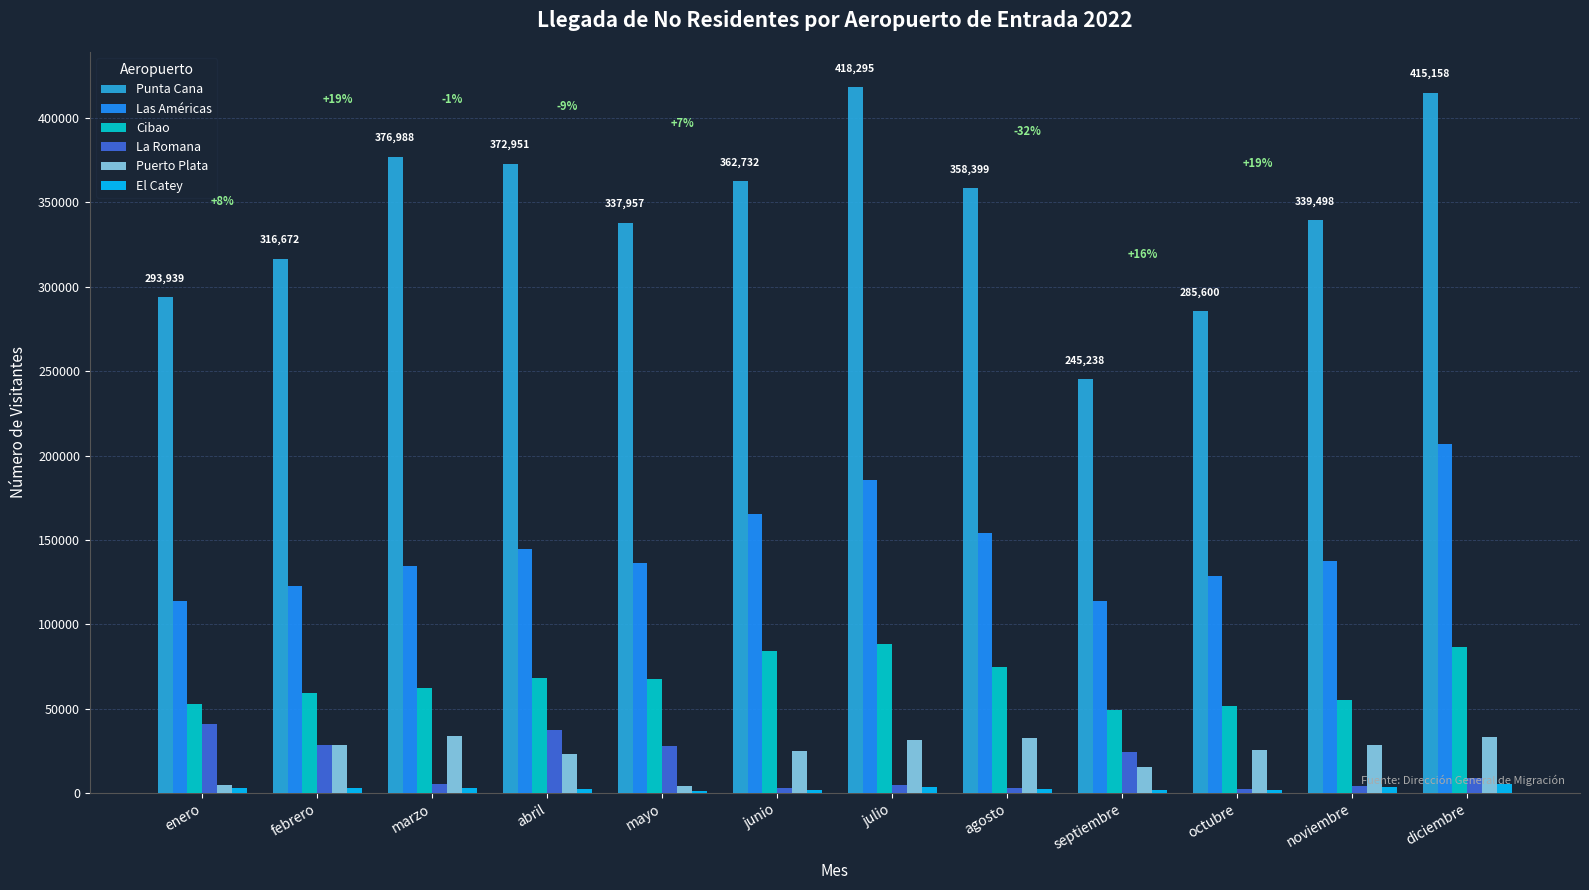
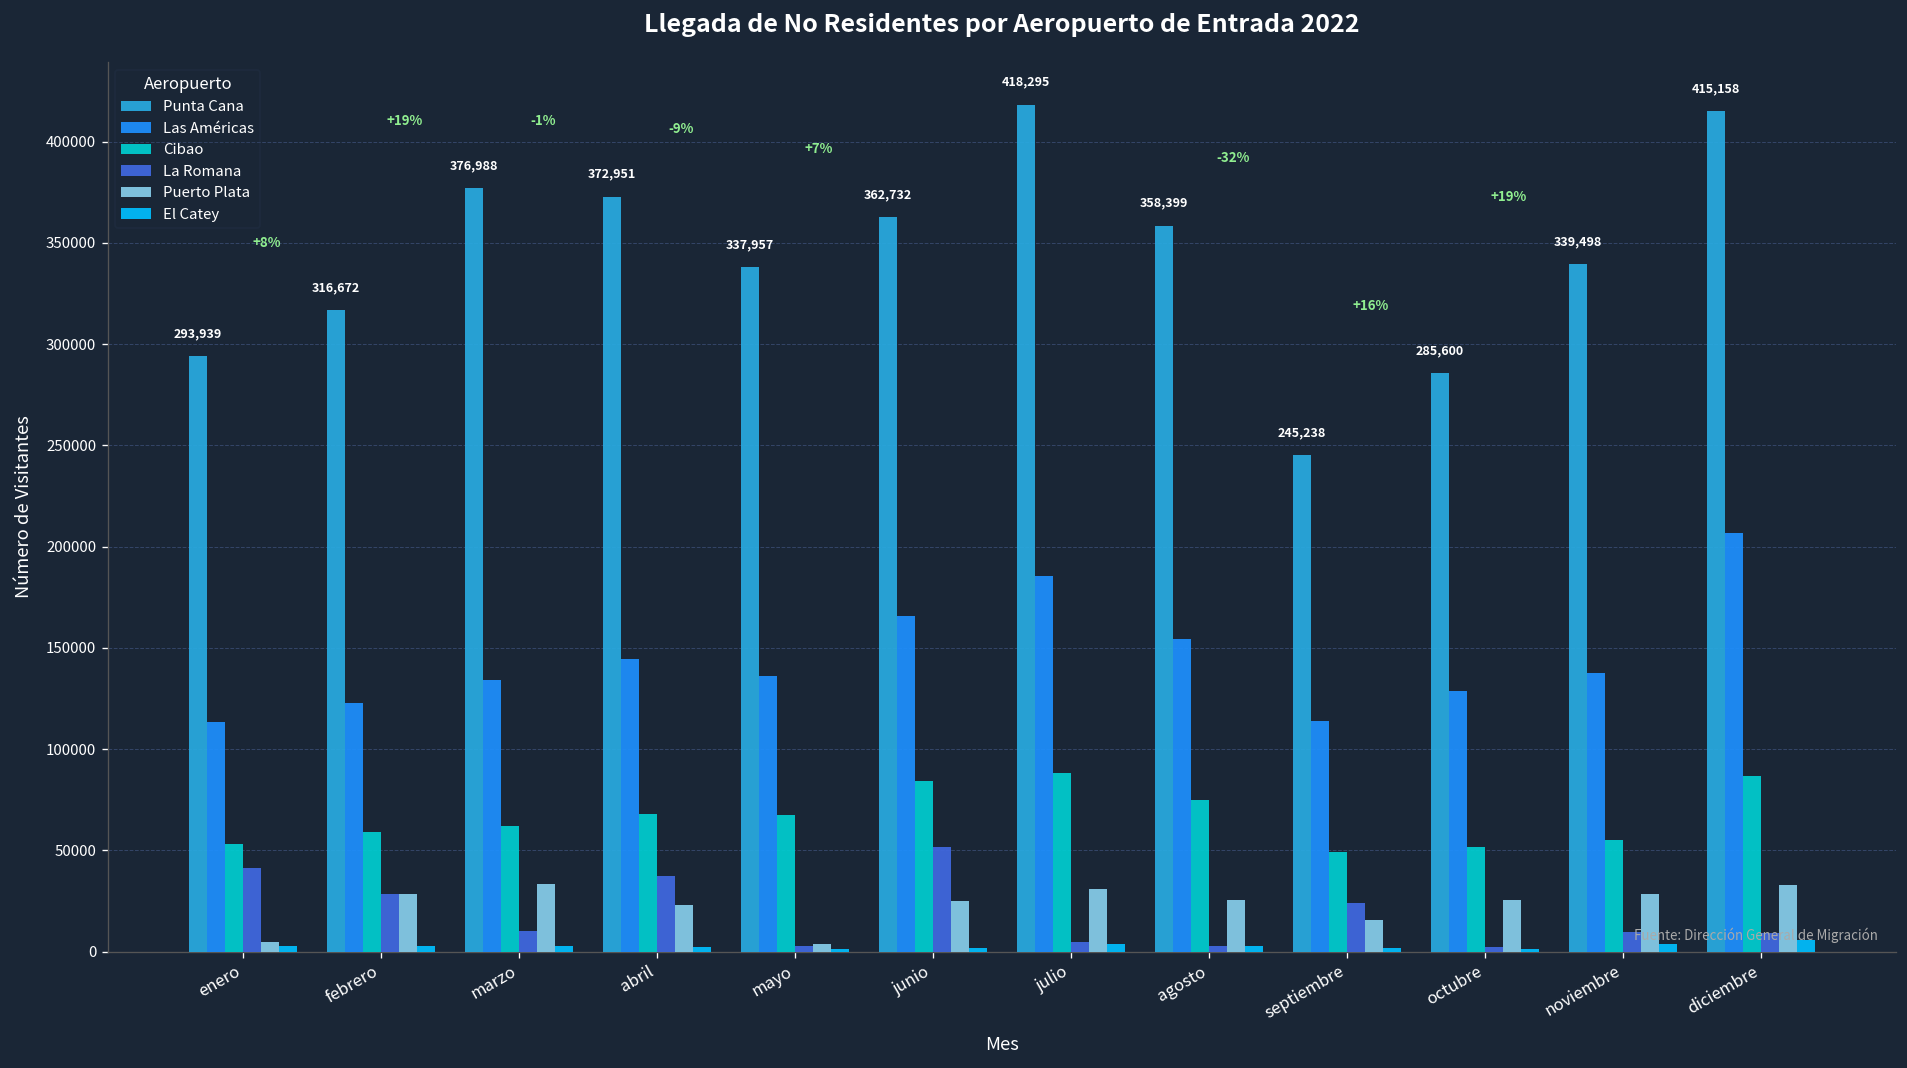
La Romana, marzo: 5000 -> 10000
La Romana, mayo: 28000 -> 3000
La Romana, junio: 3000 -> 51000
Puerto Plata, agosto: 33000 -> 25000
La Romana, noviembre: 4000 -> 10000
